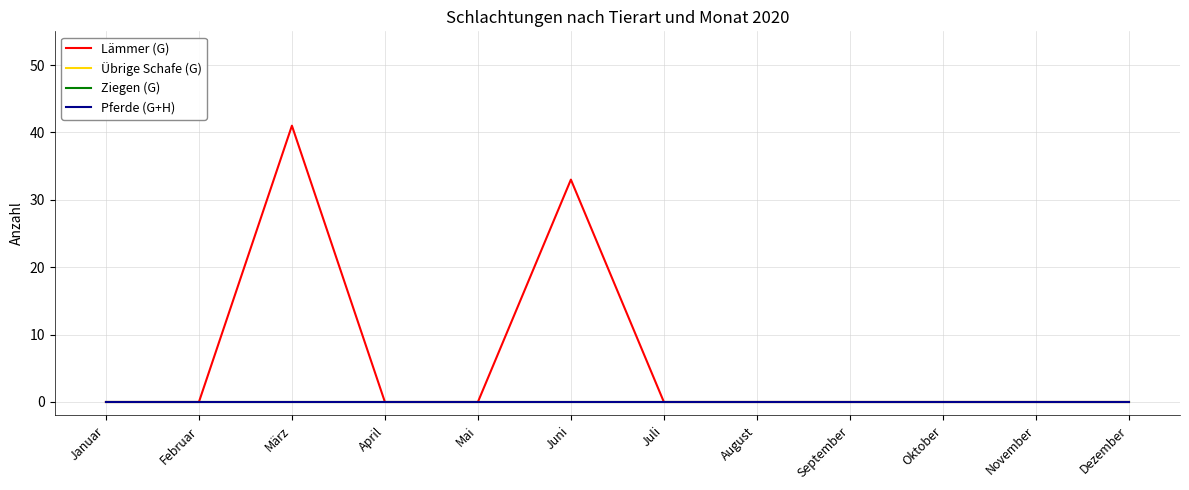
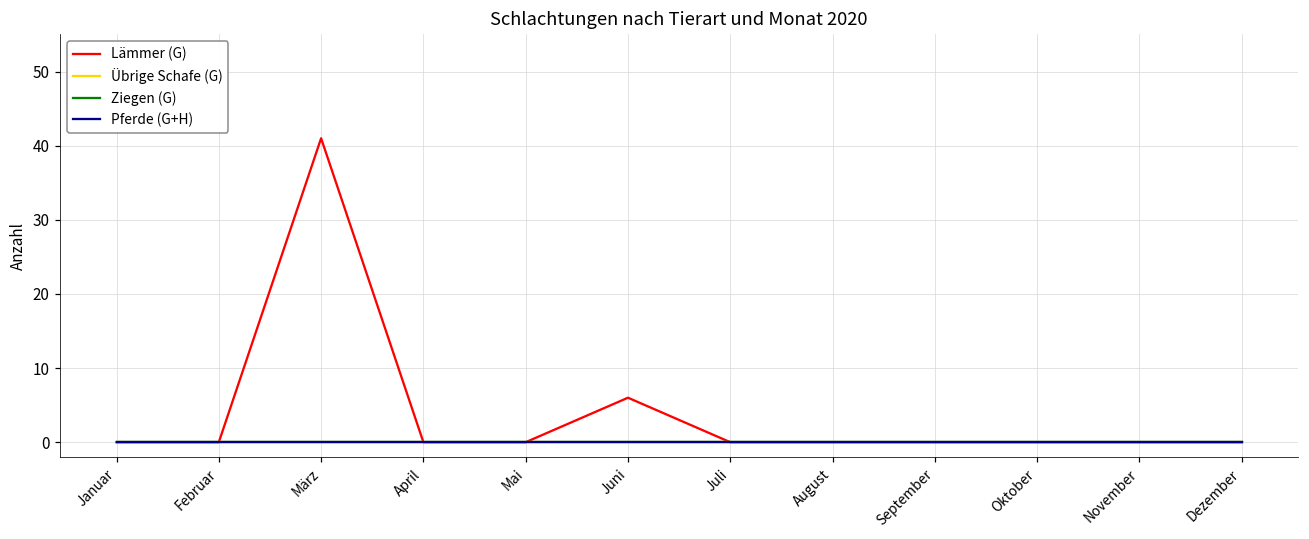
Lämmer (G), Juni: 33 -> 6
